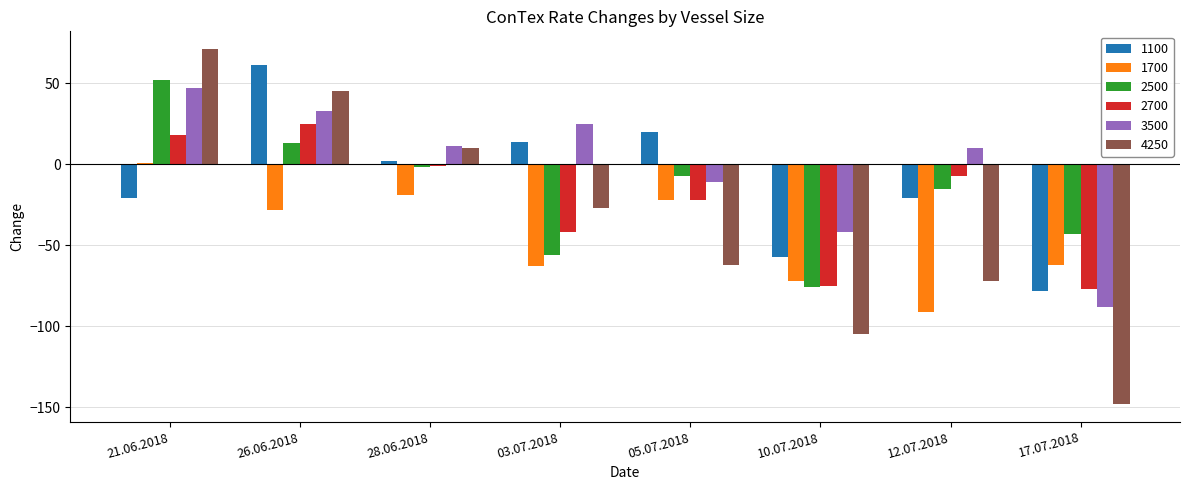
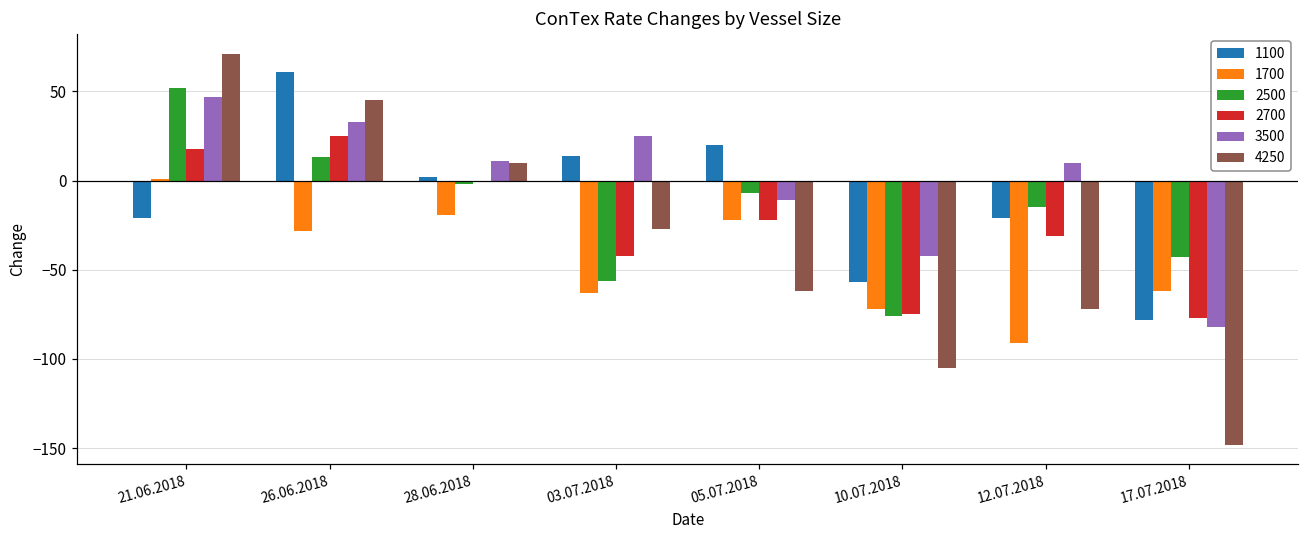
2700, 12.07.2018: -7 -> -31
3500, 17.07.2018: -88 -> -82
